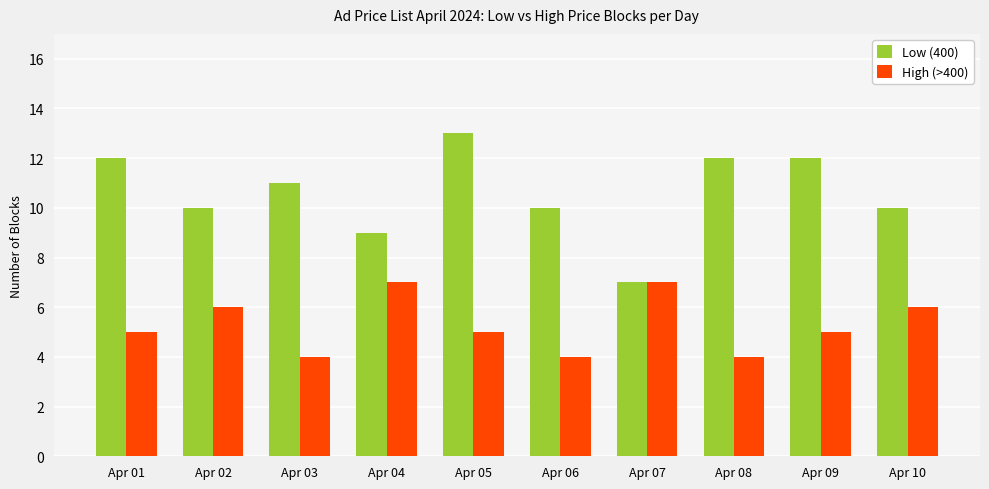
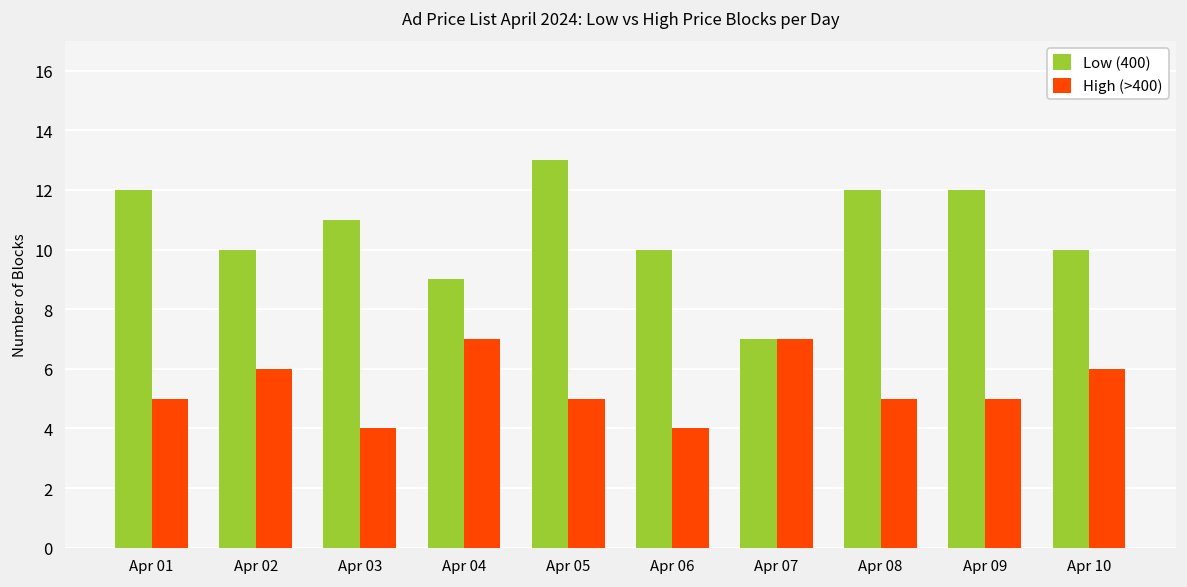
High (>400), Apr 08: 4 -> 5
